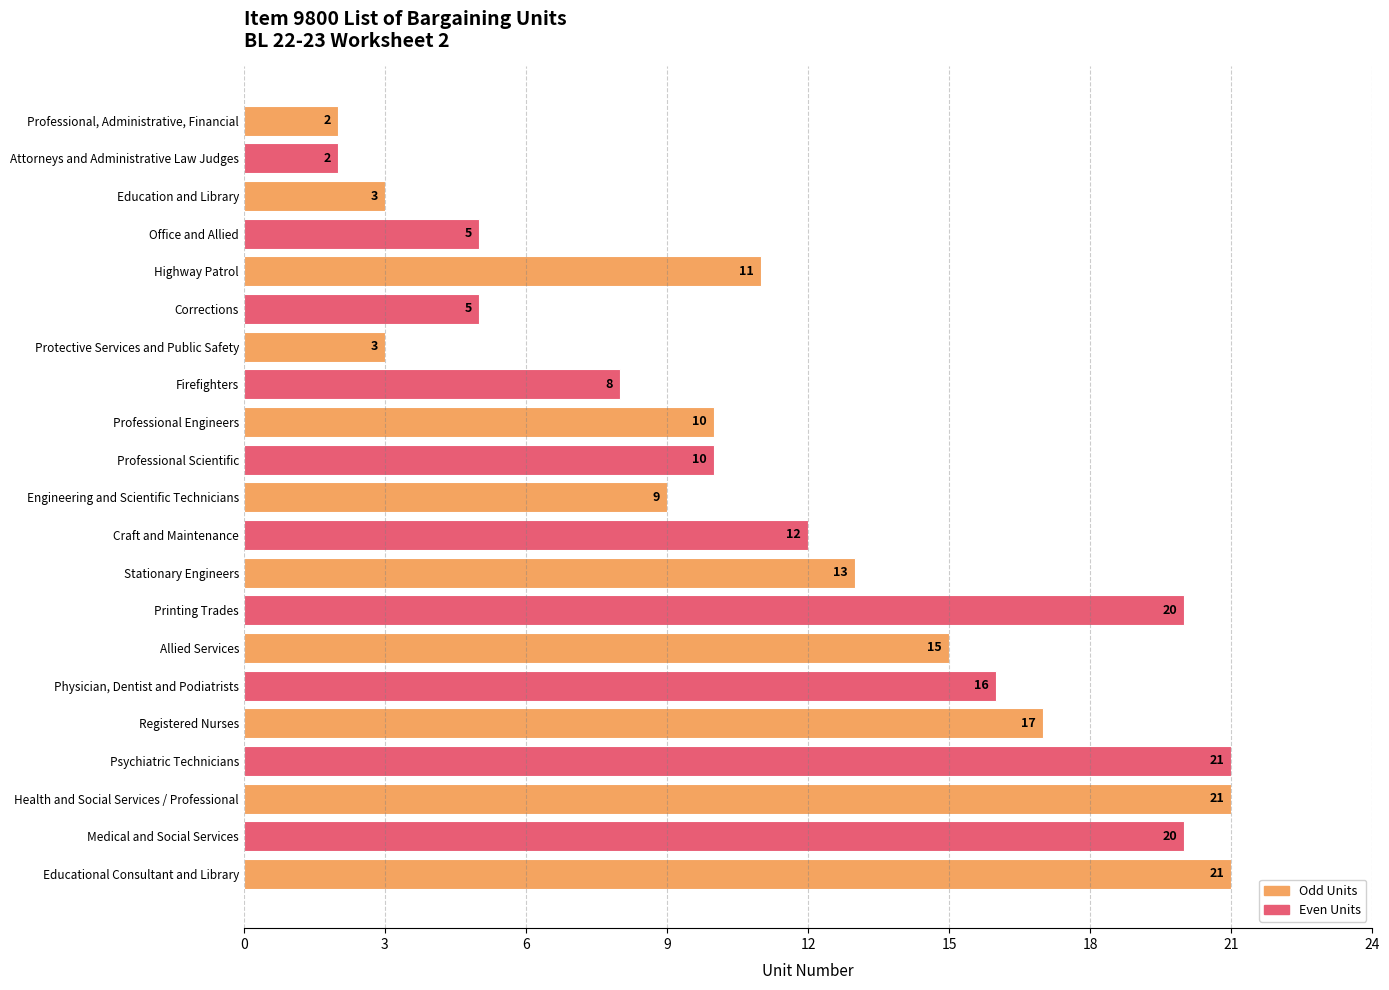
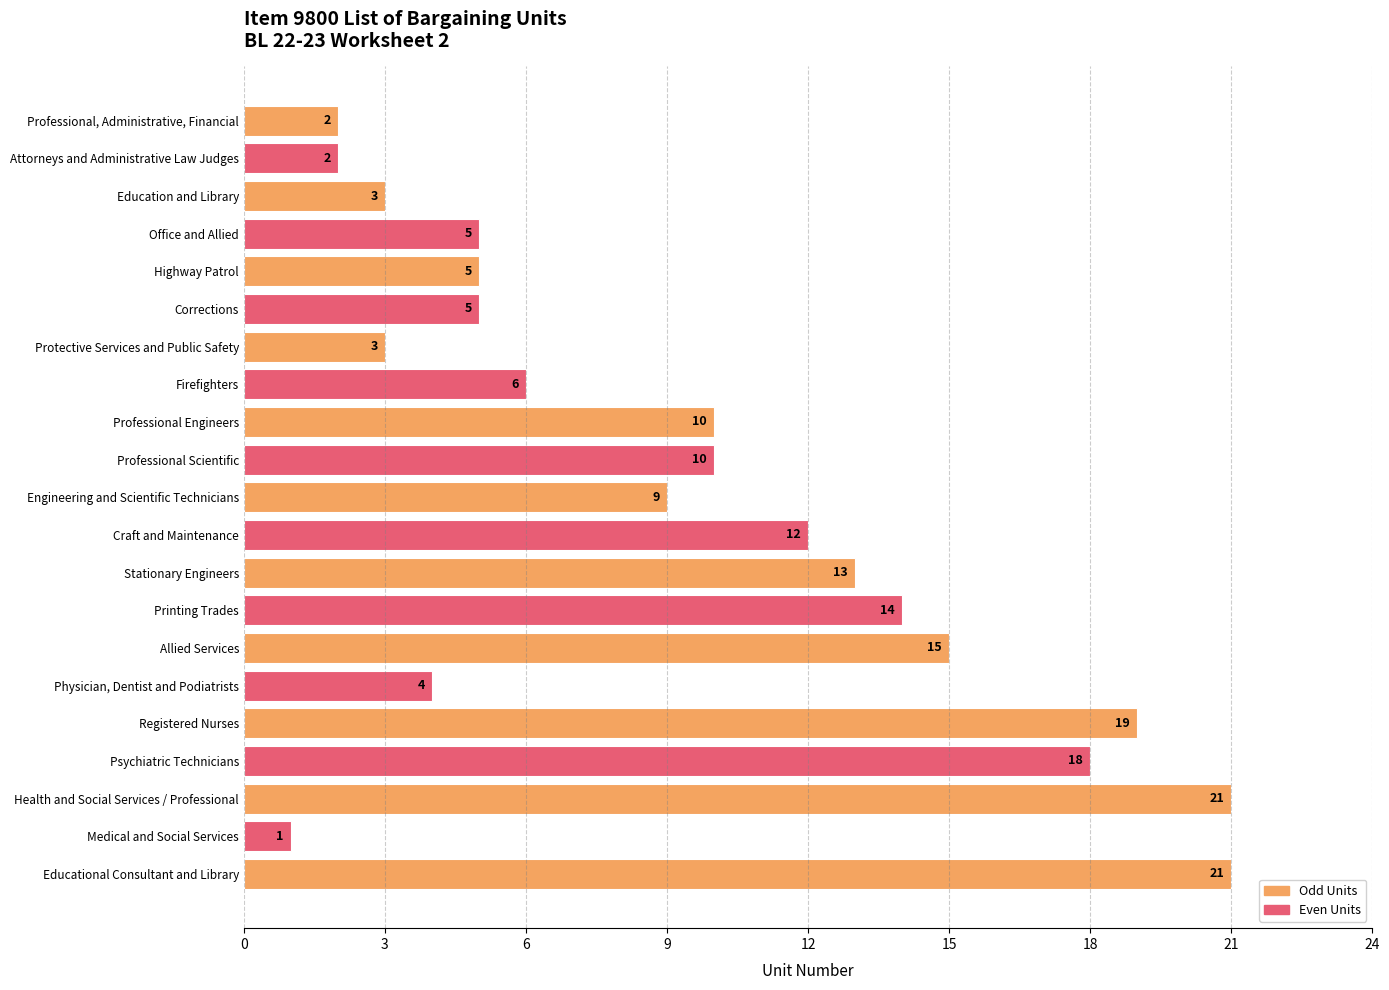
Highway Patrol: 11 -> 5
Firefighters: 8 -> 6
Printing Trades: 20 -> 14
Physician, Dentist and Podiatrists: 16 -> 4
Registered Nurses: 17 -> 19
Psychiatric Technicians: 21 -> 18
Medical and Social Services: 20 -> 1
